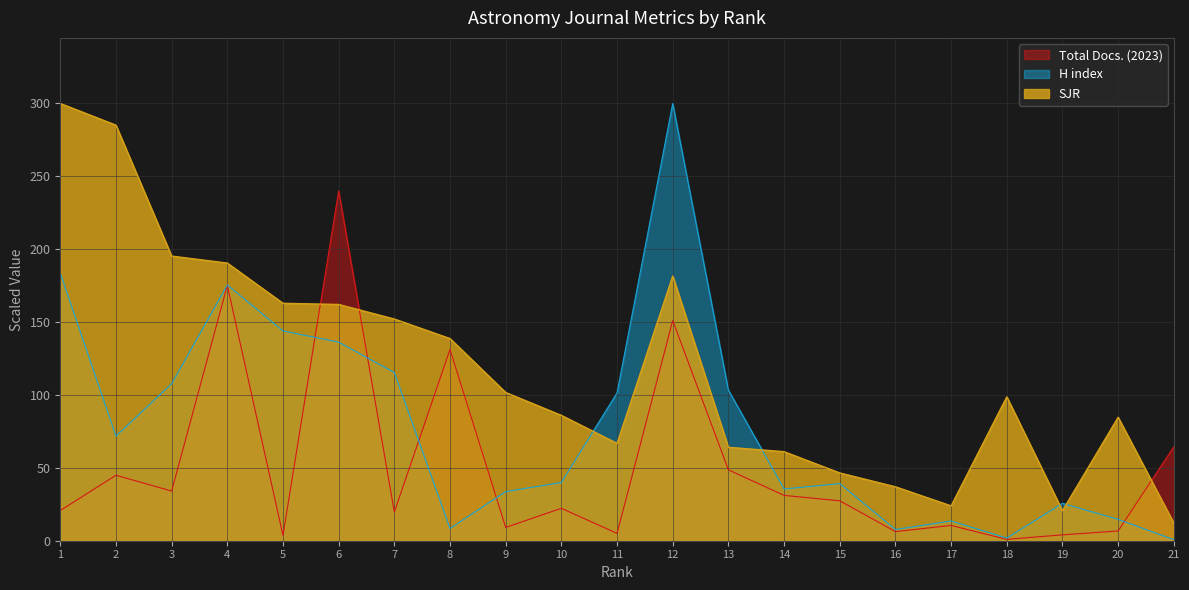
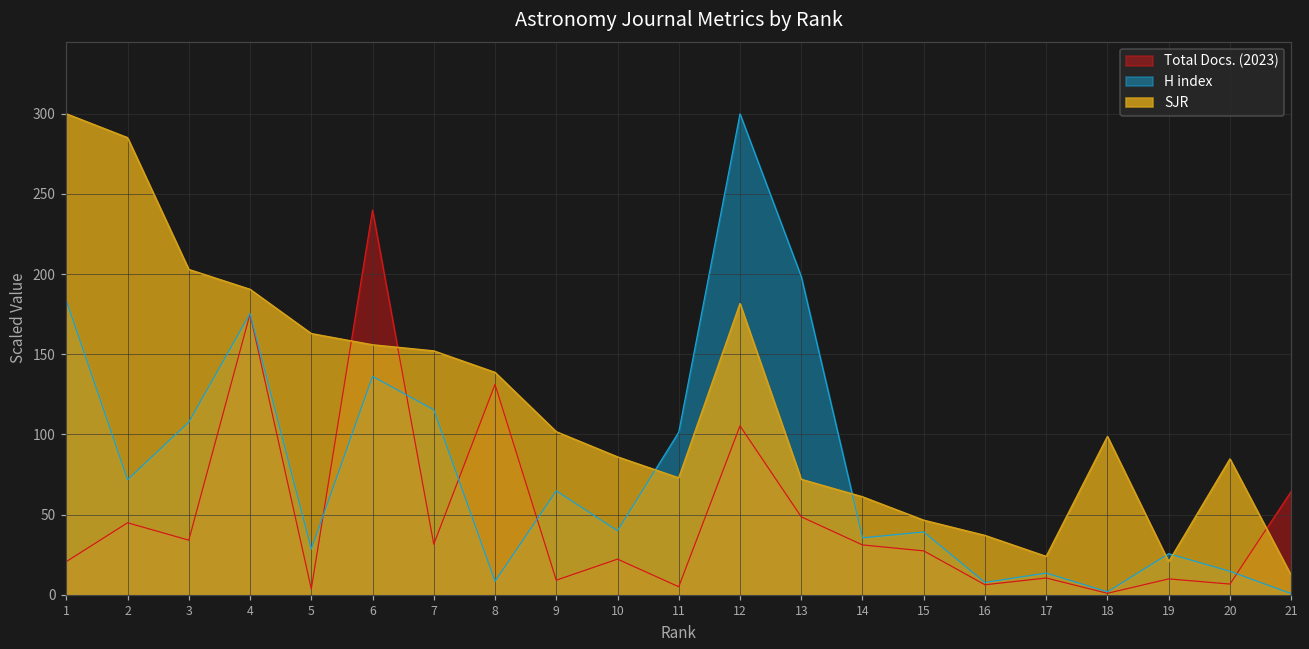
SJR, 3: 195 -> 203
H index, 5: 144 -> 29
SJR, 6: 162 -> 156
Total Docs. (2023), 7: 20 -> 32
H index, 9: 34 -> 65
SJR, 11: 67 -> 73
Total Docs. (2023), 12: 151 -> 105
H index, 13: 103 -> 199
SJR, 13: 64 -> 72
Total Docs. (2023), 19: 4 -> 10
